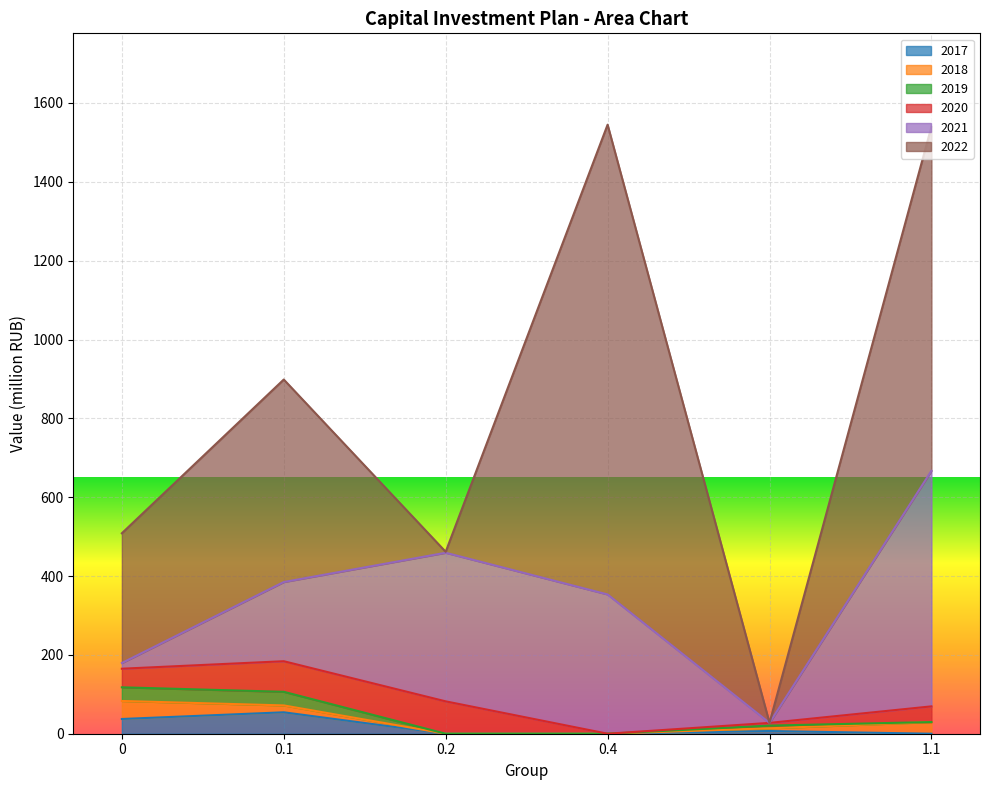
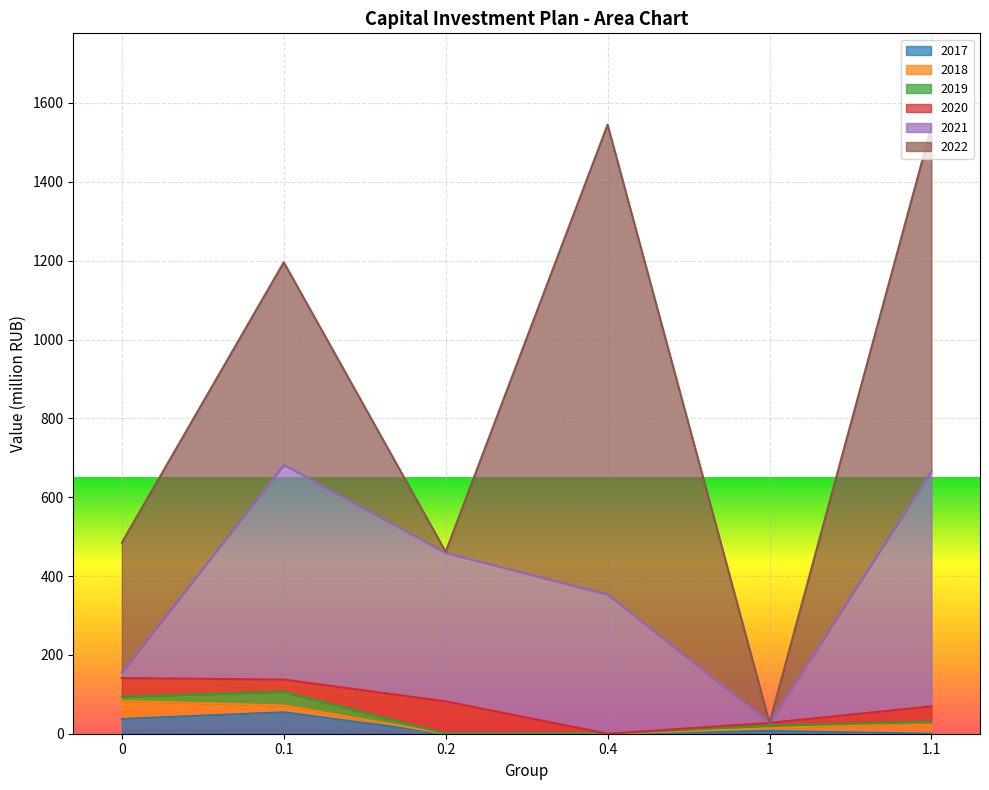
2019, 0: 30 -> 10
2020, 0.1: 80 -> 30
2021, 0.1: 200 -> 540
